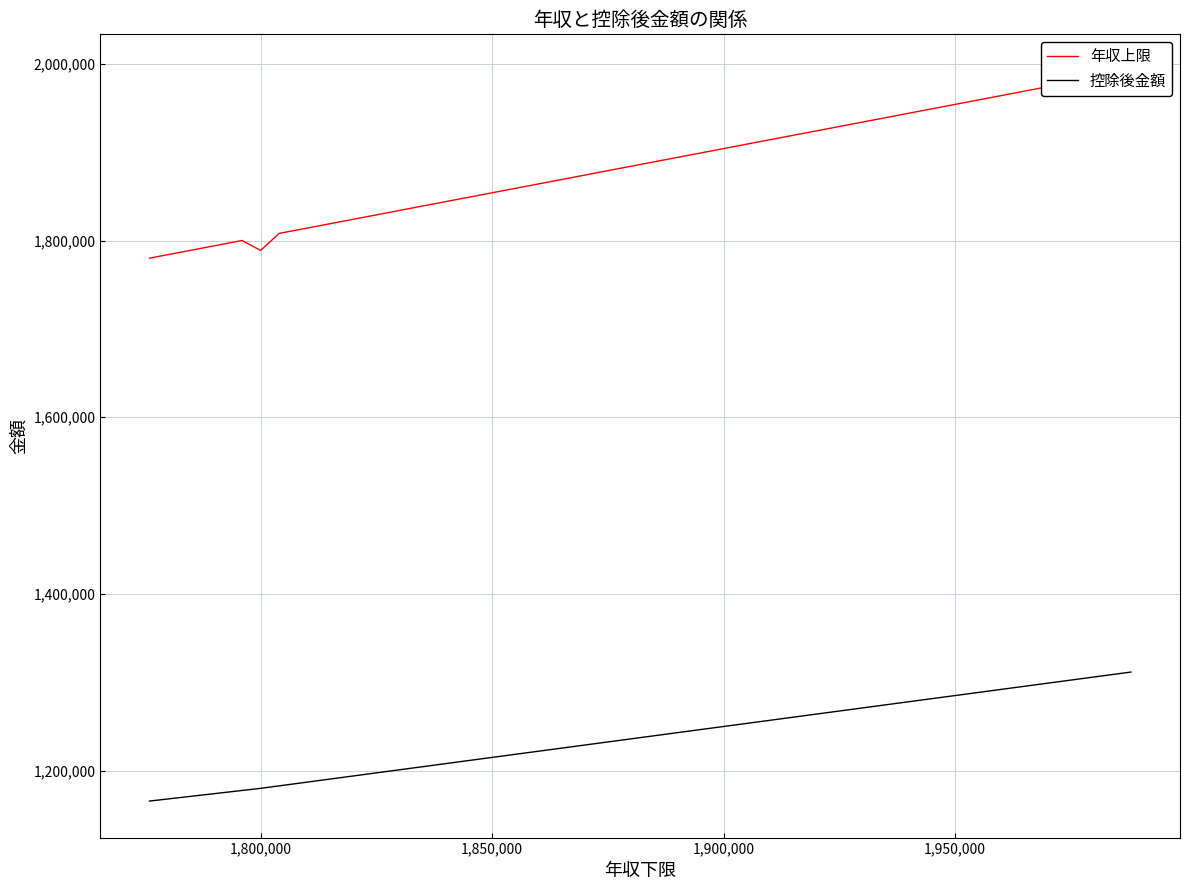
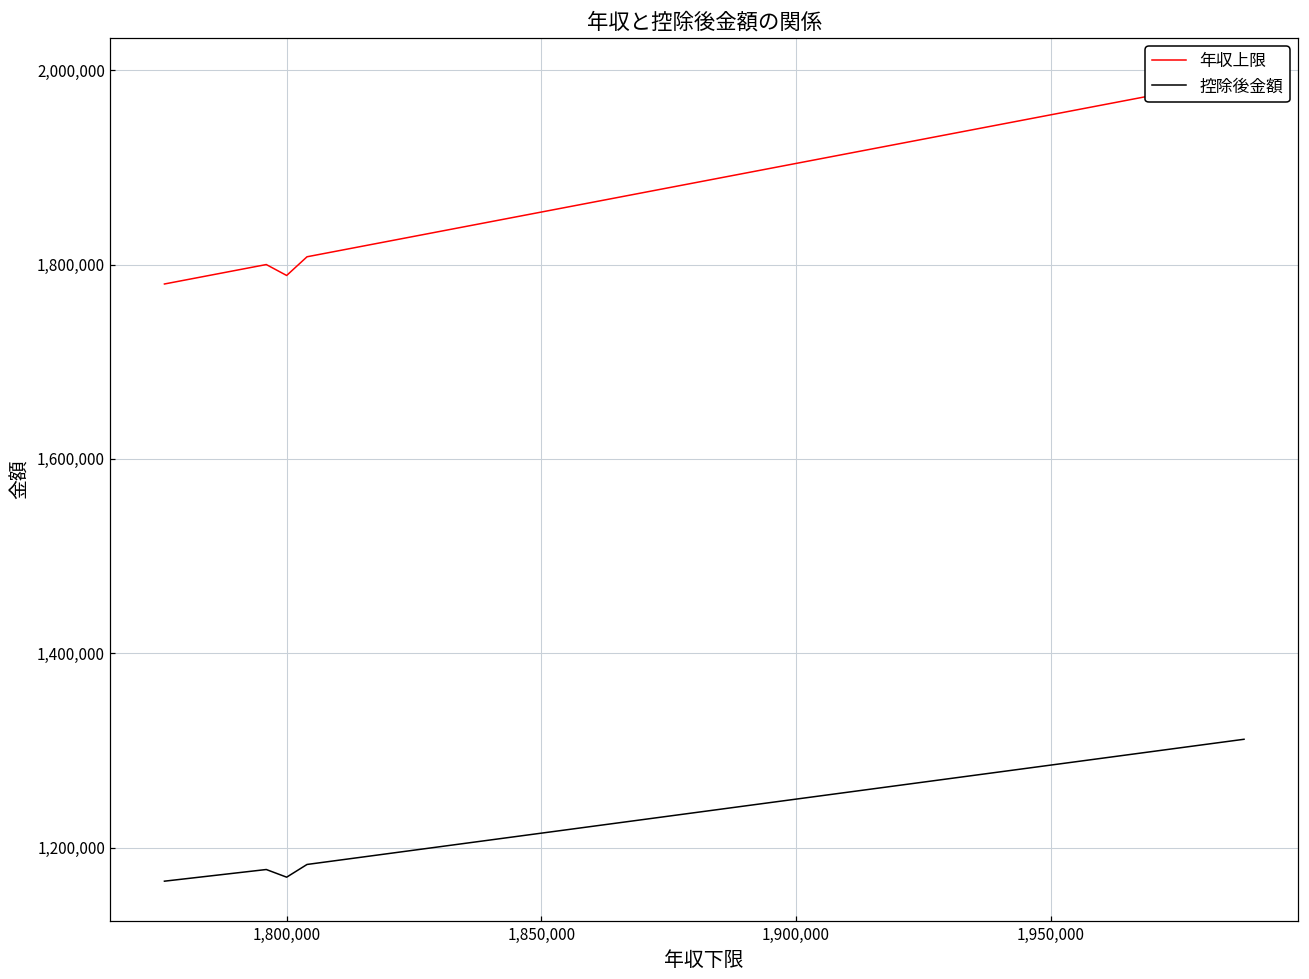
控除後金額, 1,800,000: 1,180,000 -> 1,170,000
